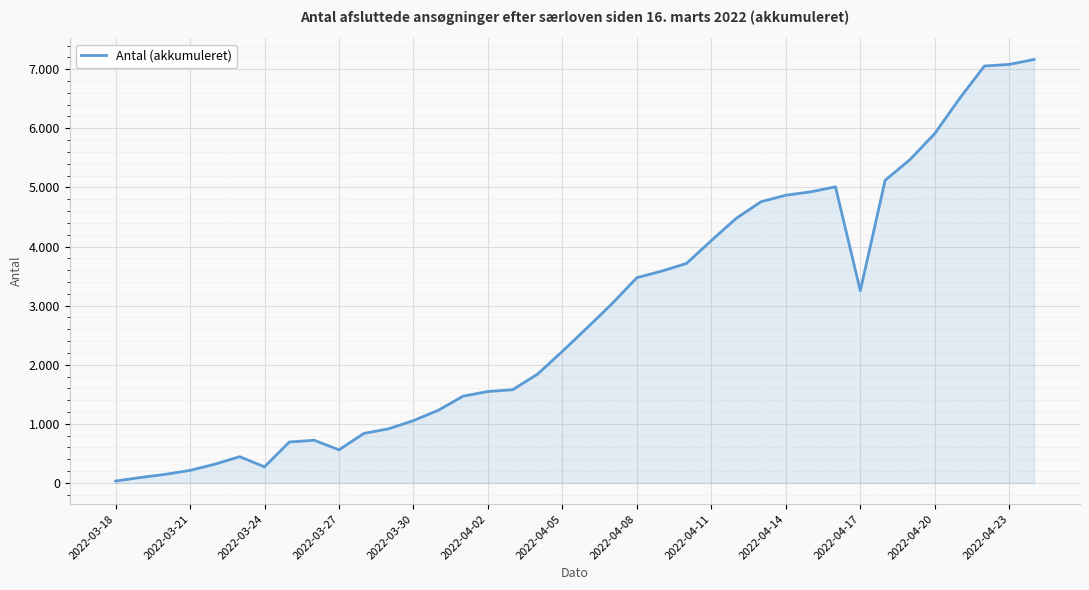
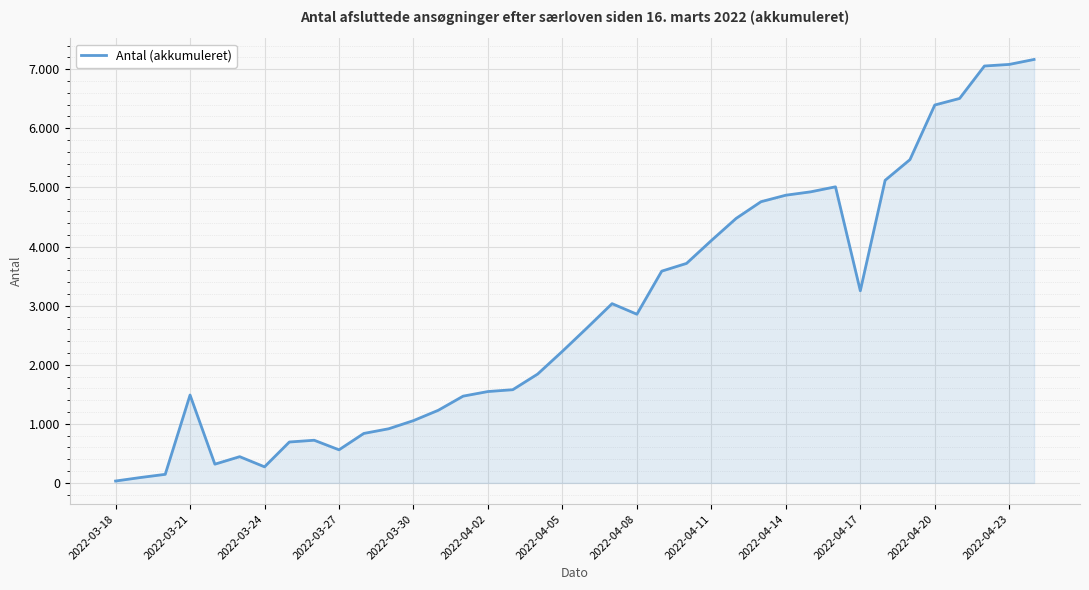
2022-03-21: 0.2 -> 1.5
2022-04-08: 3.5 -> 2.9
2022-04-20: 5.9 -> 6.4
